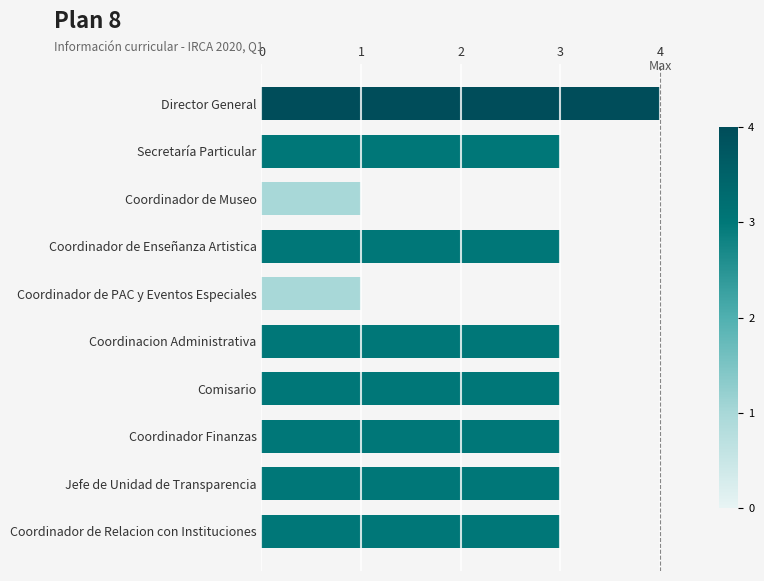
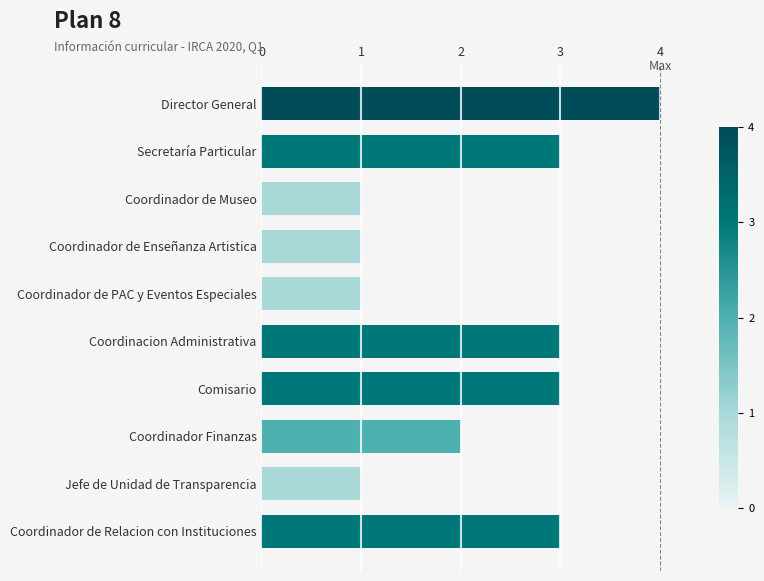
Coordinador de Enseñanza Artistica: 3 -> 1
Coordinador Finanzas: 3 -> 2
Jefe de Unidad de Transparencia: 3 -> 1
